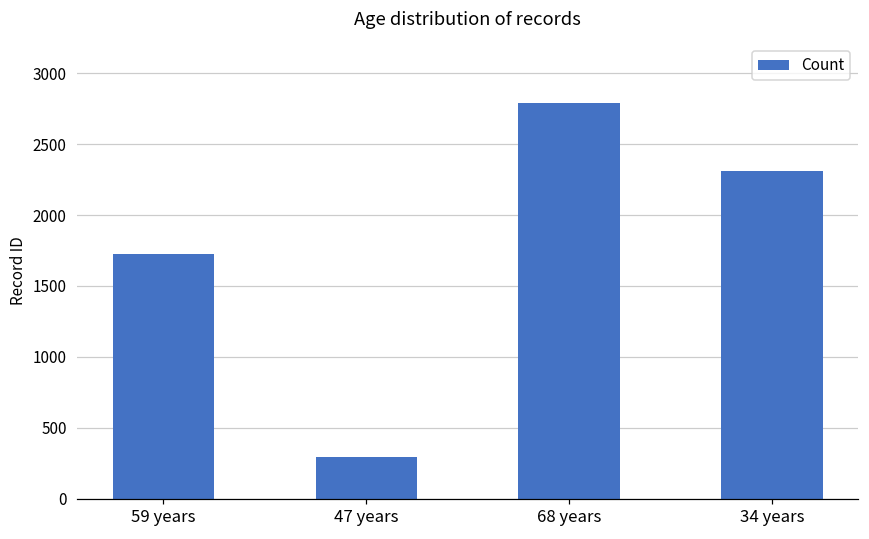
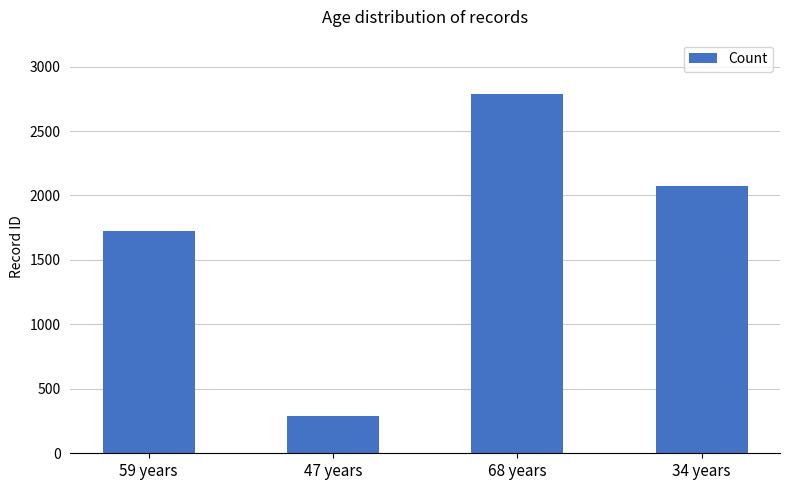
34 years: 2310 -> 2070
